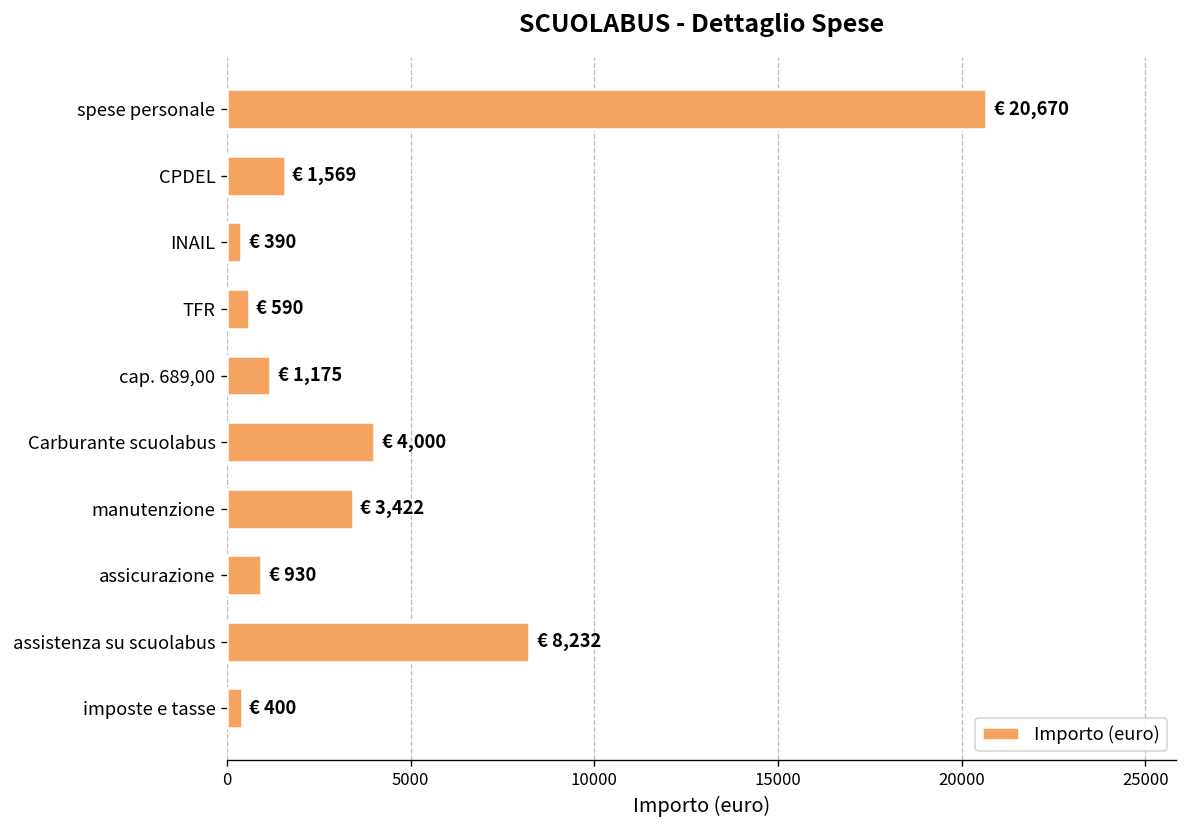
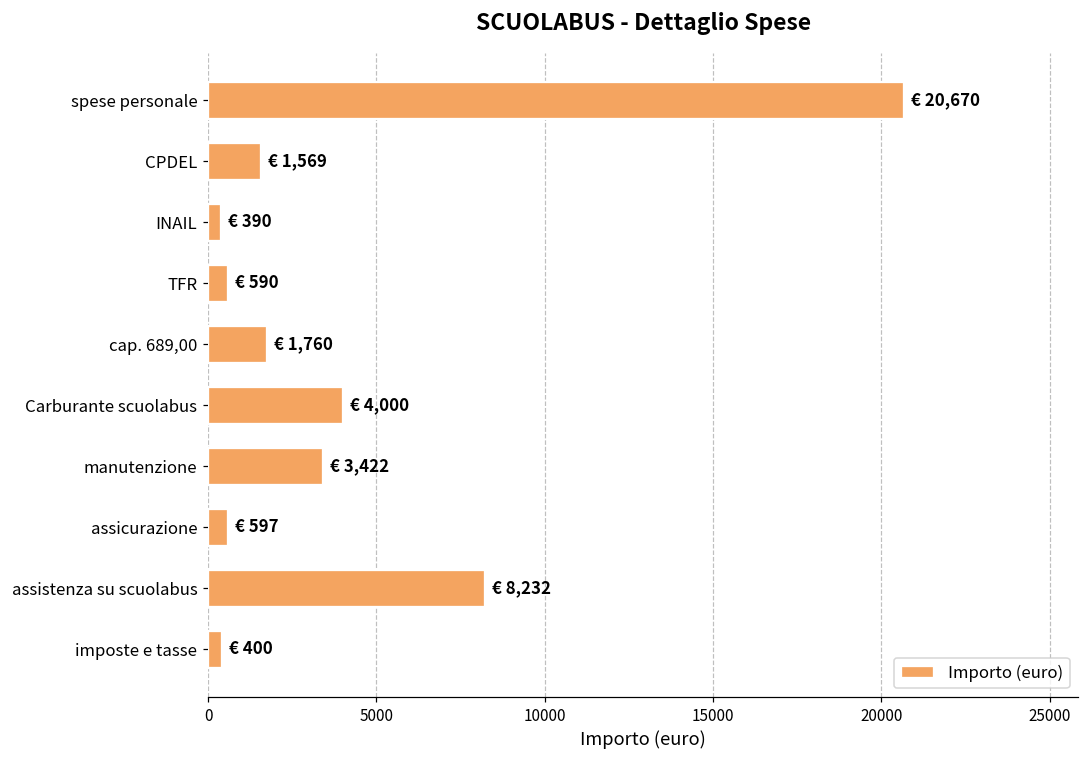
cap. 689,00: 1,175 -> 1,760
assicurazione: 930 -> 597
